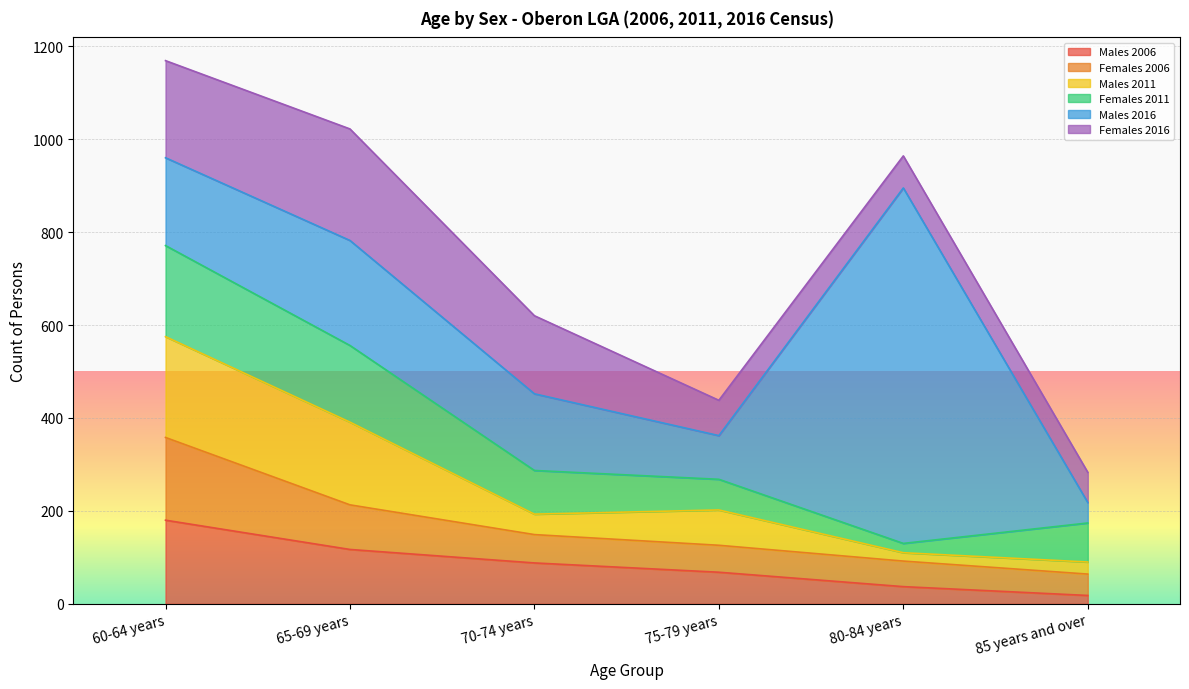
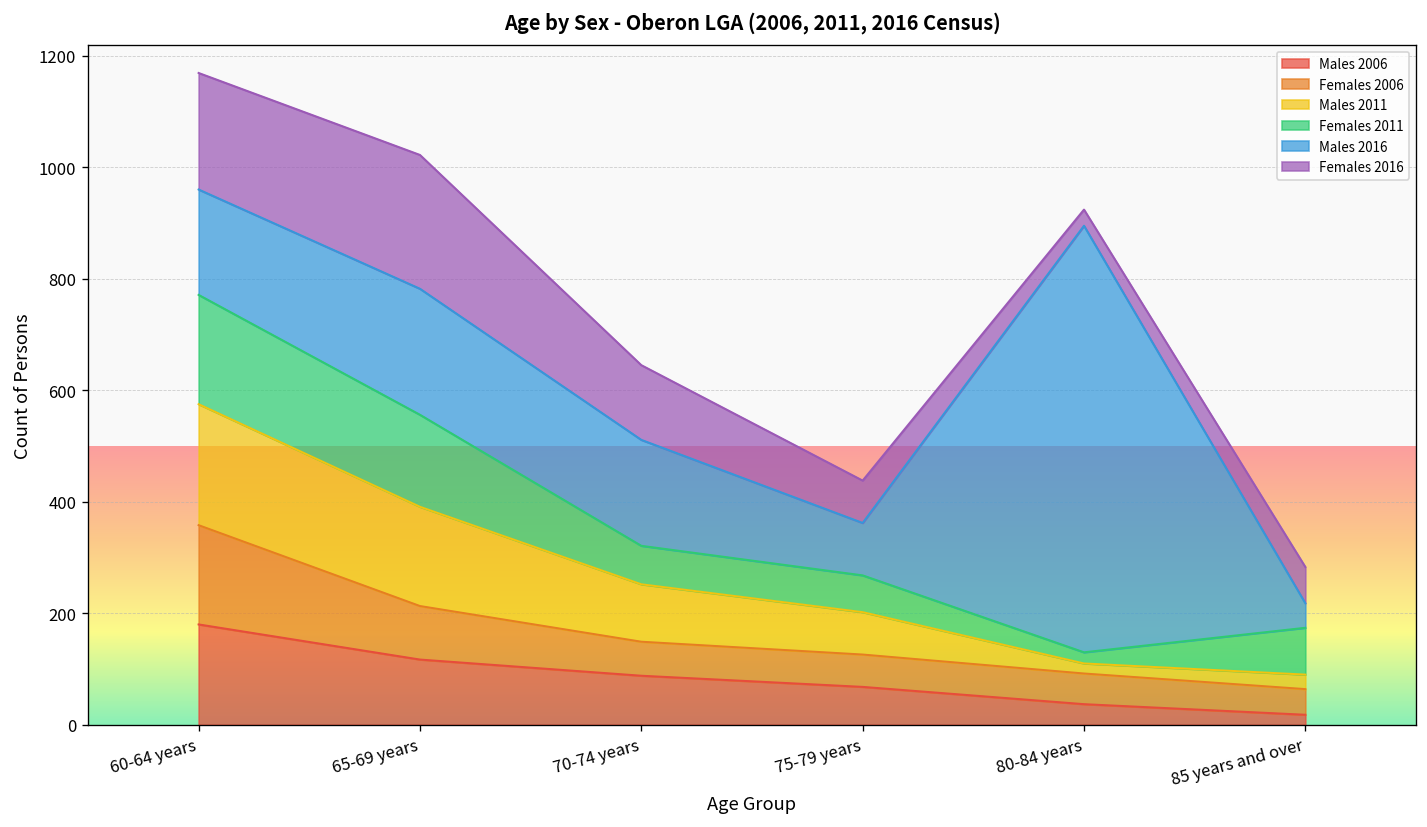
Males 2011, 70-74 years: 40 -> 100
Females 2011, 70-74 years: 90 -> 70
Males 2016, 70-74 years: 170 -> 190
Females 2016, 70-74 years: 170 -> 130
Females 2016, 80-84 years: 70 -> 30
